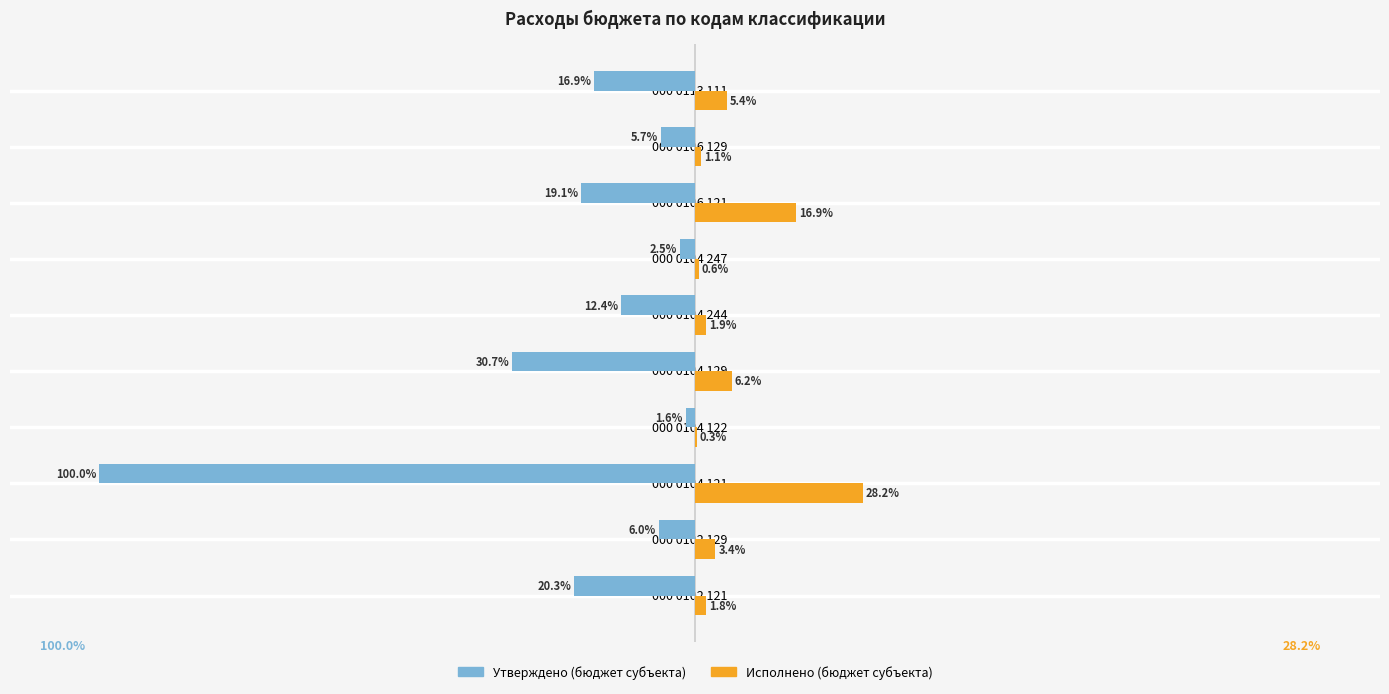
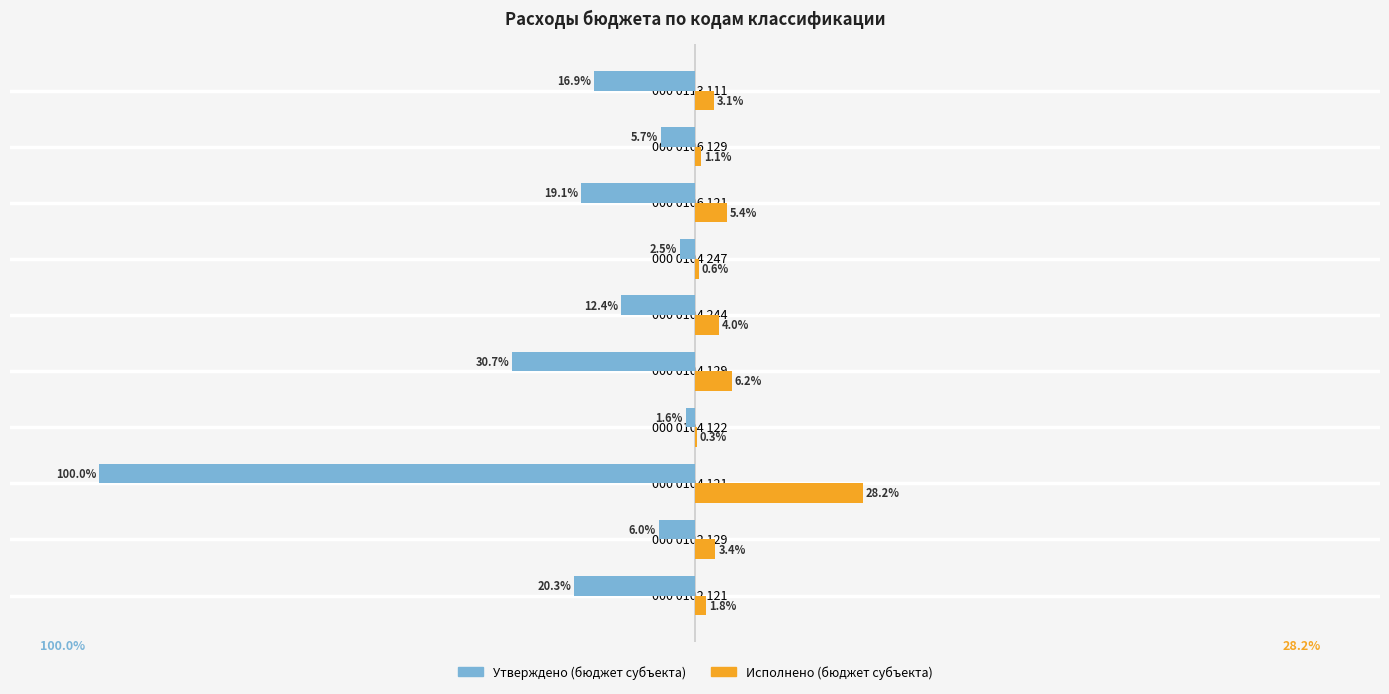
Исполнено (бюджет субъекта), 000 0113 111: 5.4% -> 3.1%
Исполнено (бюджет субъекта), 000 0106 121: 16.9% -> 5.4%
Исполнено (бюджет субъекта), 000 0104 244: 1.9% -> 4.0%
